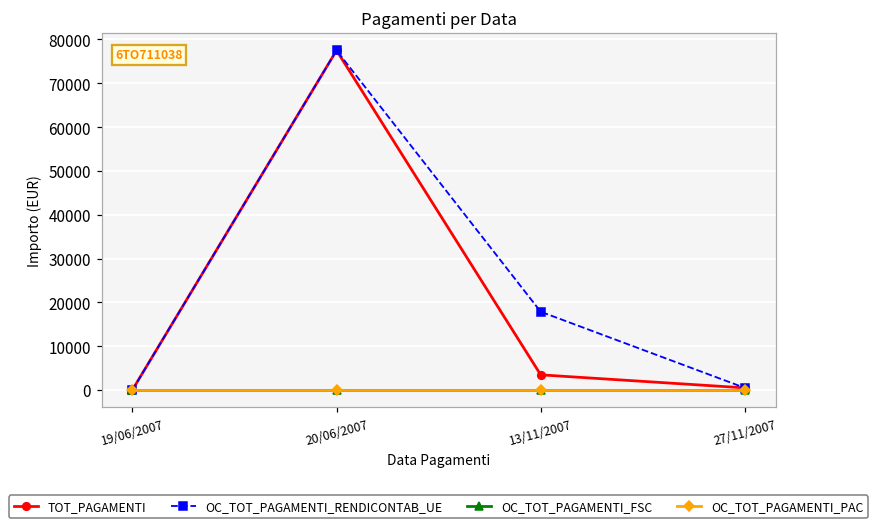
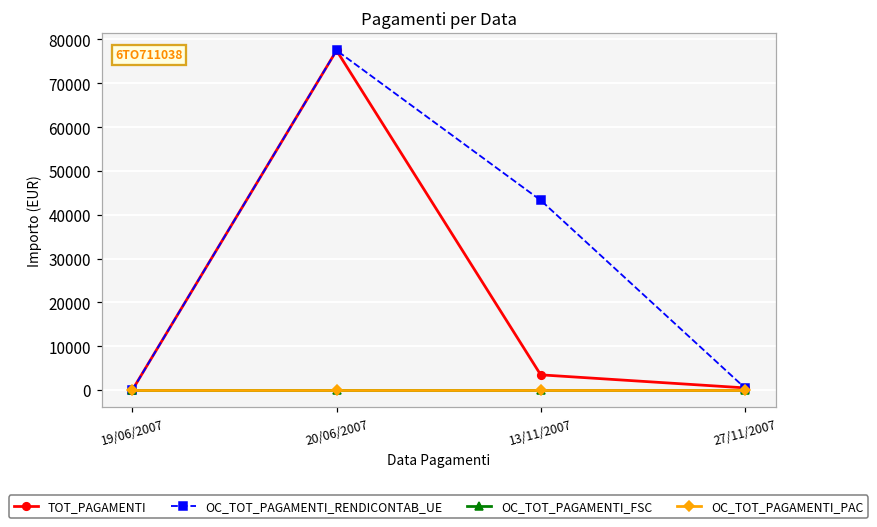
OC_TOT_PAGAMENTI_RENDICONTAB_UE, 13/11/2007: 18000 -> 43000
